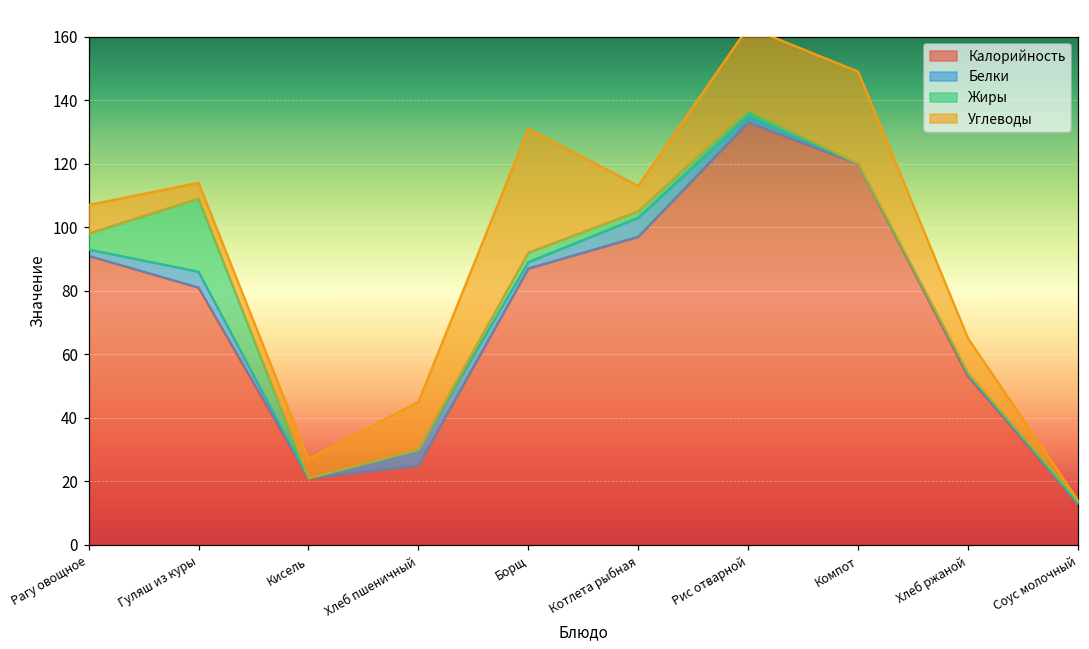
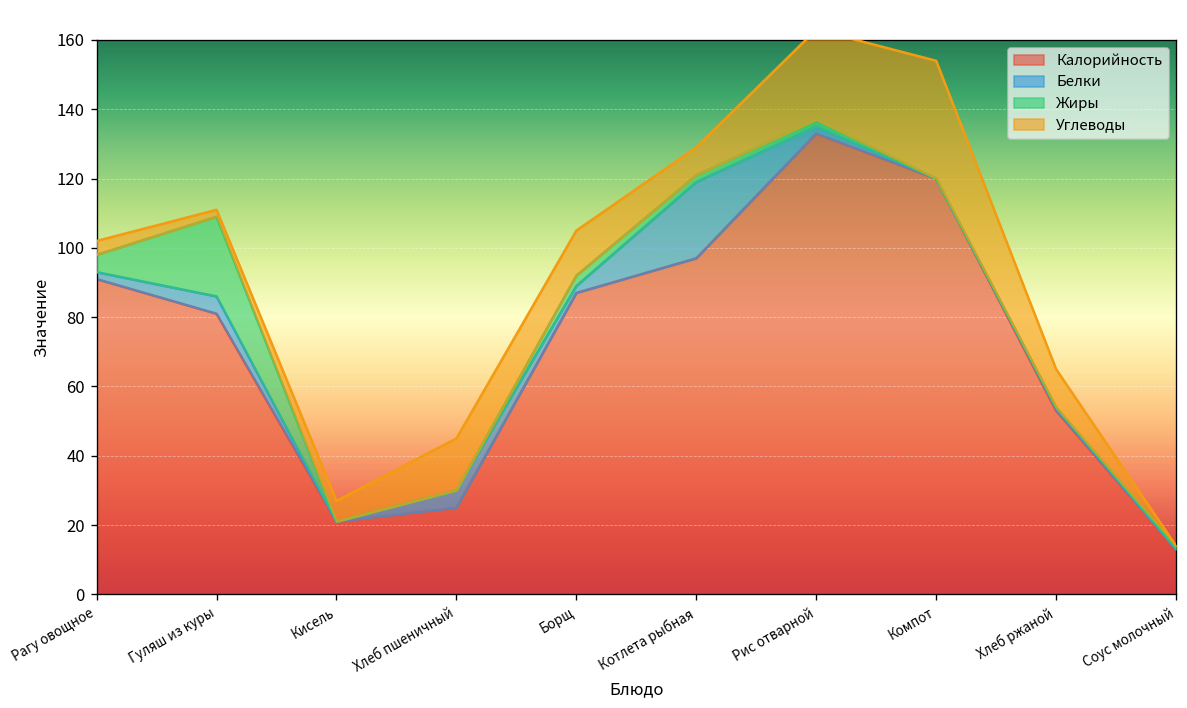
Углеводы, Рагу овощное: 9 -> 4
Углеводы, Гуляш из куры: 5 -> 2
Углеводы, Борщ: 39 -> 13
Белки, Котлета рыбная: 6 -> 22
Углеводы, Компот: 29 -> 34
